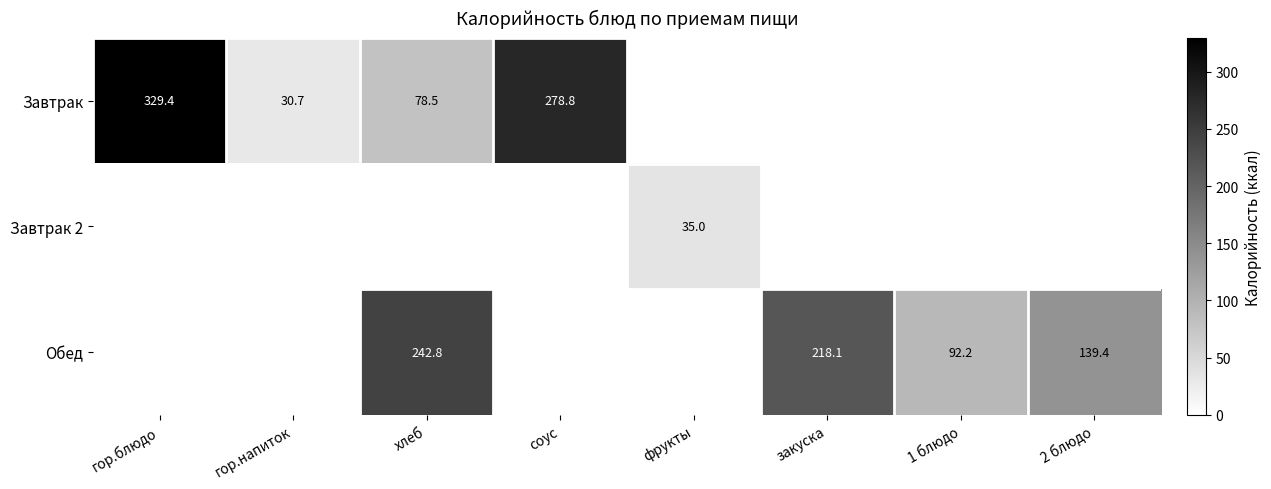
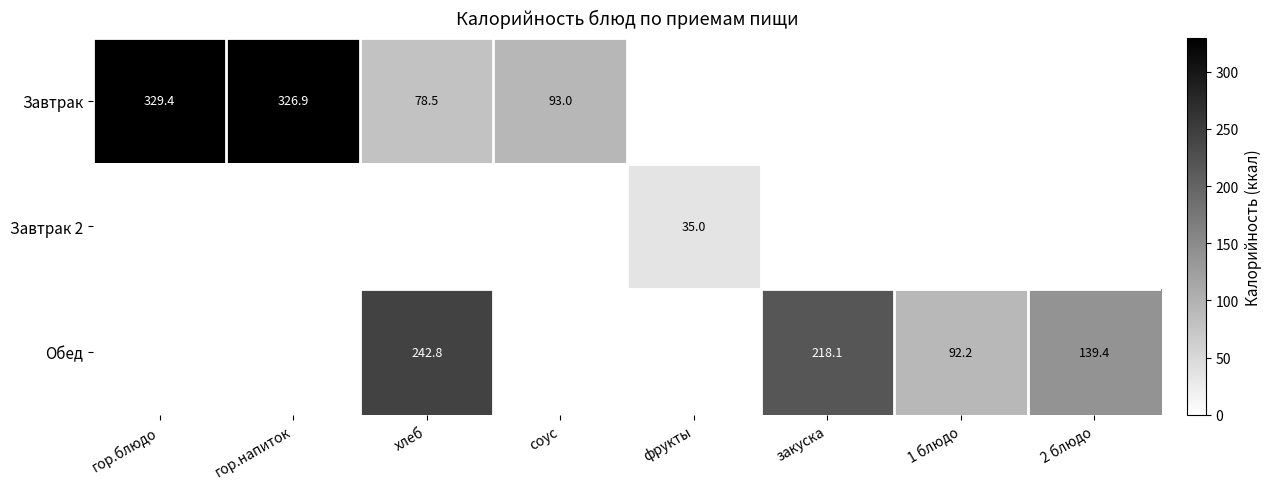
Завтрак, гор.напиток: 30.7 -> 326.9
Завтрак, соус: 278.8 -> 93.0
